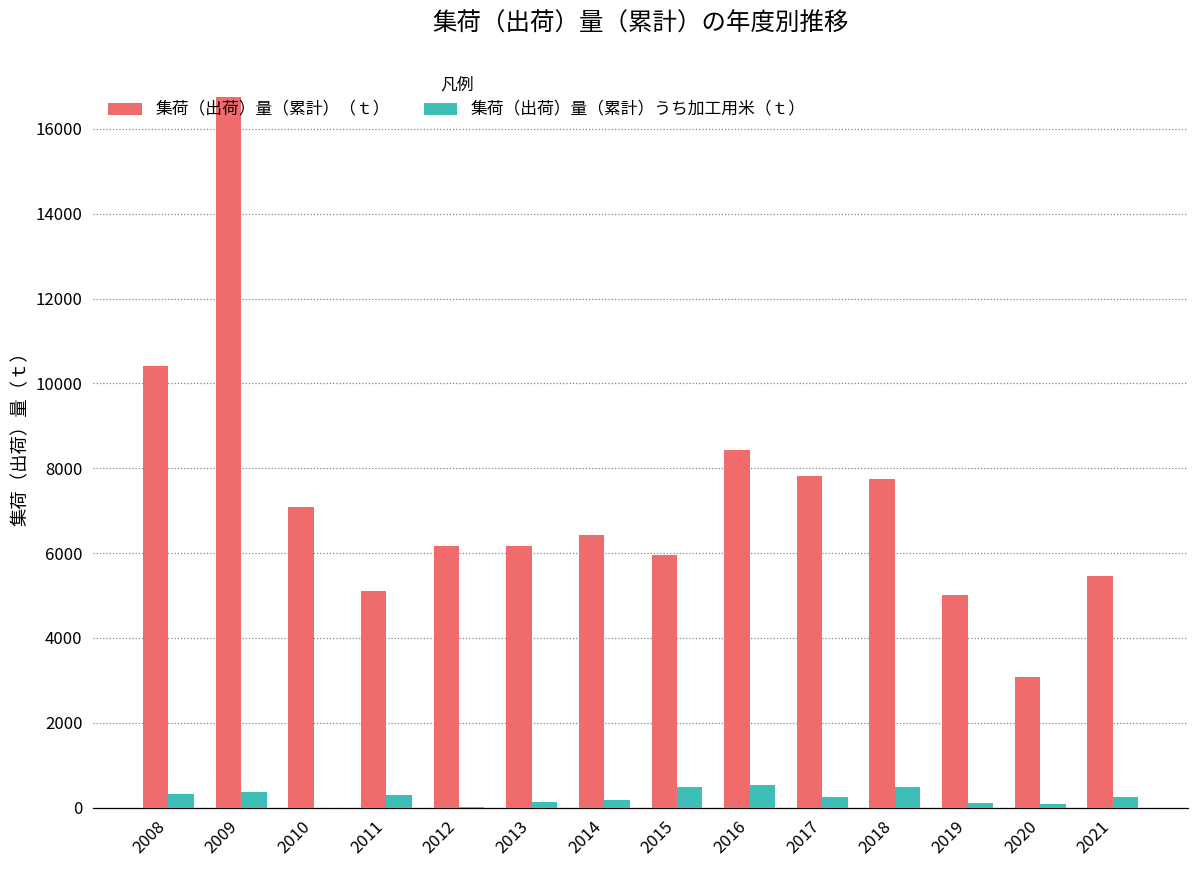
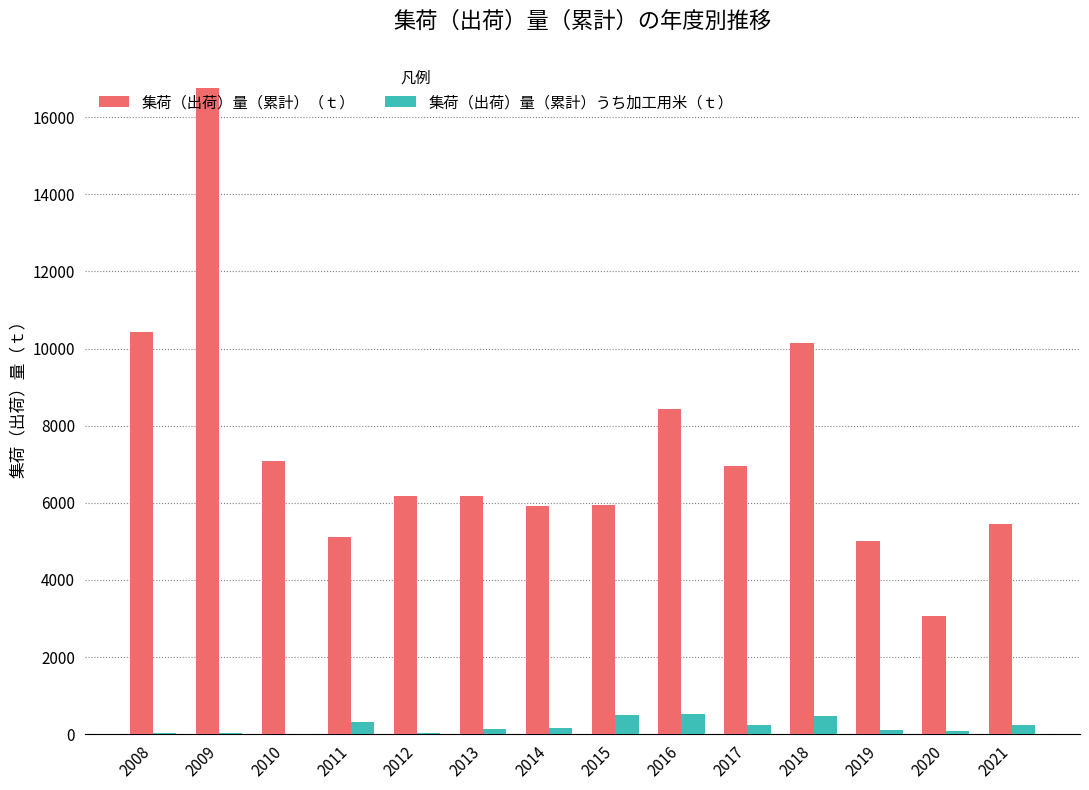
集荷（出荷）量（累計）うち加工用米（ｔ）, 2008: 300 -> 0
集荷（出荷）量（累計）うち加工用米（ｔ）, 2009: 400 -> 0
集荷（出荷）量（累計）（ｔ）, 2014: 6400 -> 5900
集荷（出荷）量（累計）（ｔ）, 2017: 7800 -> 6900
集荷（出荷）量（累計）（ｔ）, 2018: 7800 -> 10100
